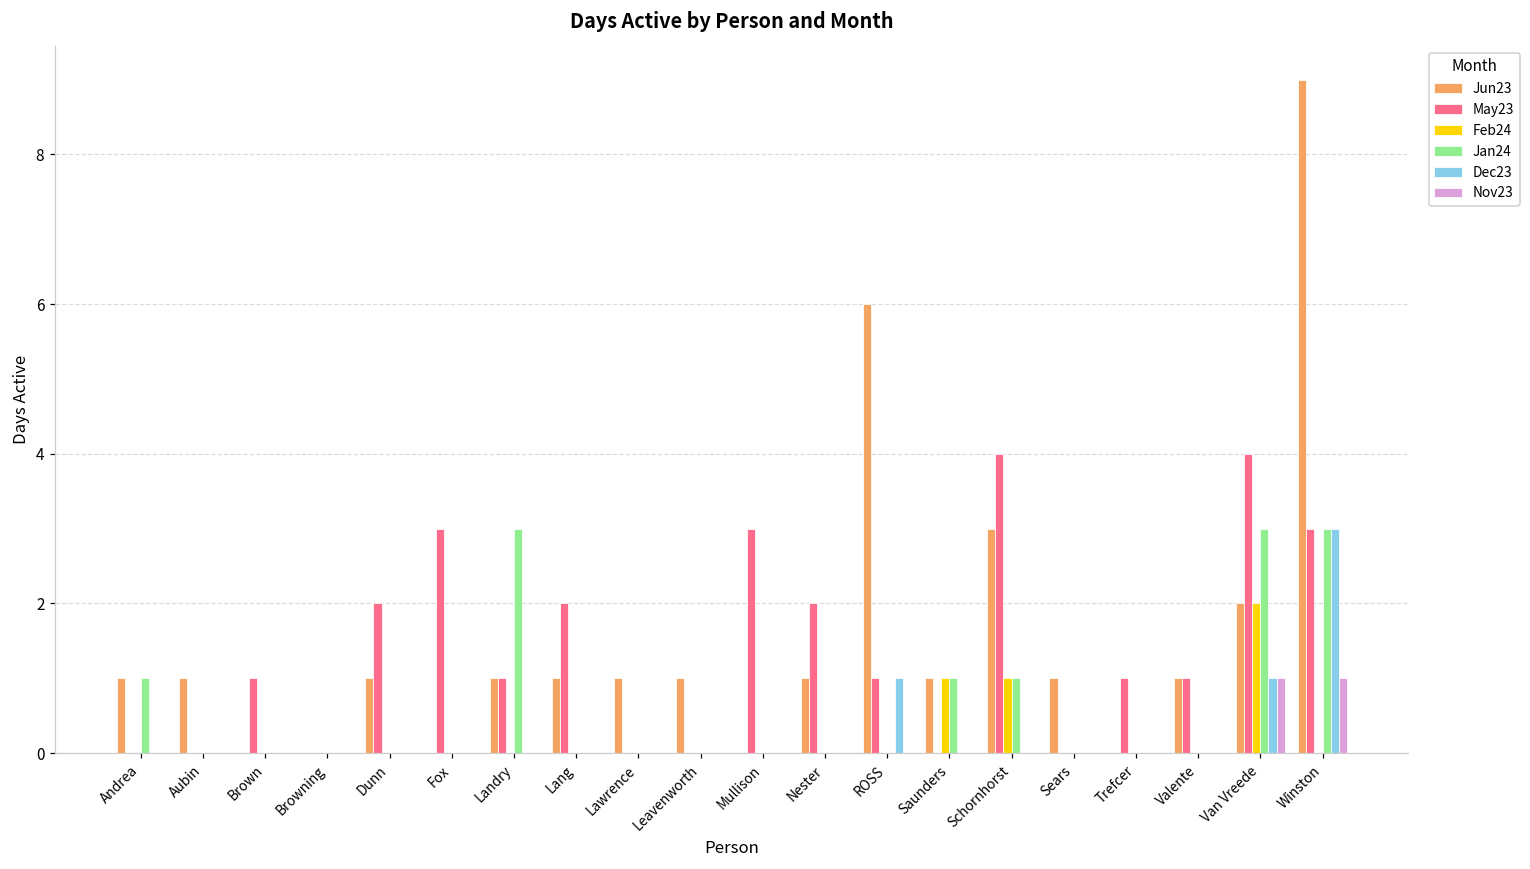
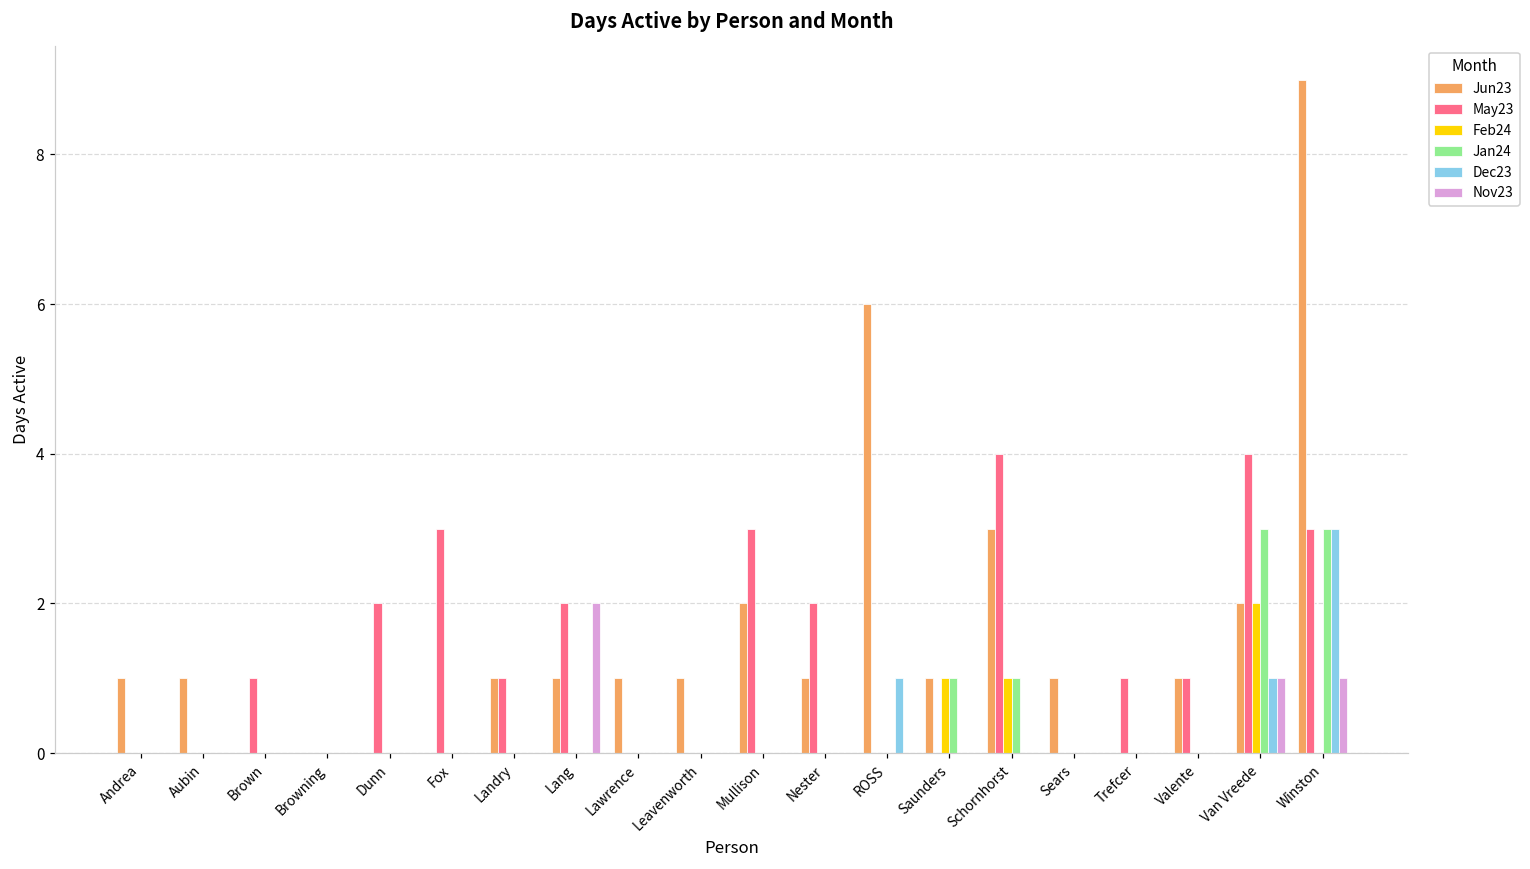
Jan24, Andrea: 1 -> 0
Jun23, Dunn: 1 -> 0
Jan24, Landry: 3 -> 0
Nov23, Lang: 0 -> 2
Jun23, Mullison: 0 -> 2
May23, ROSS: 1 -> 0
